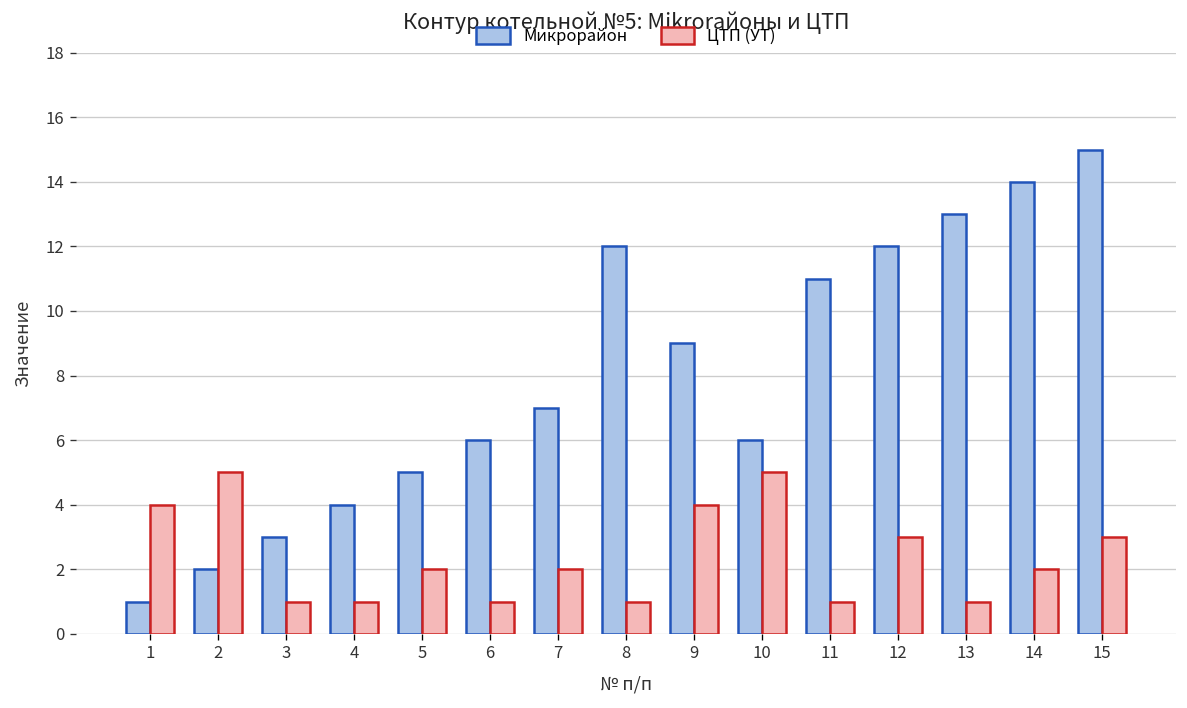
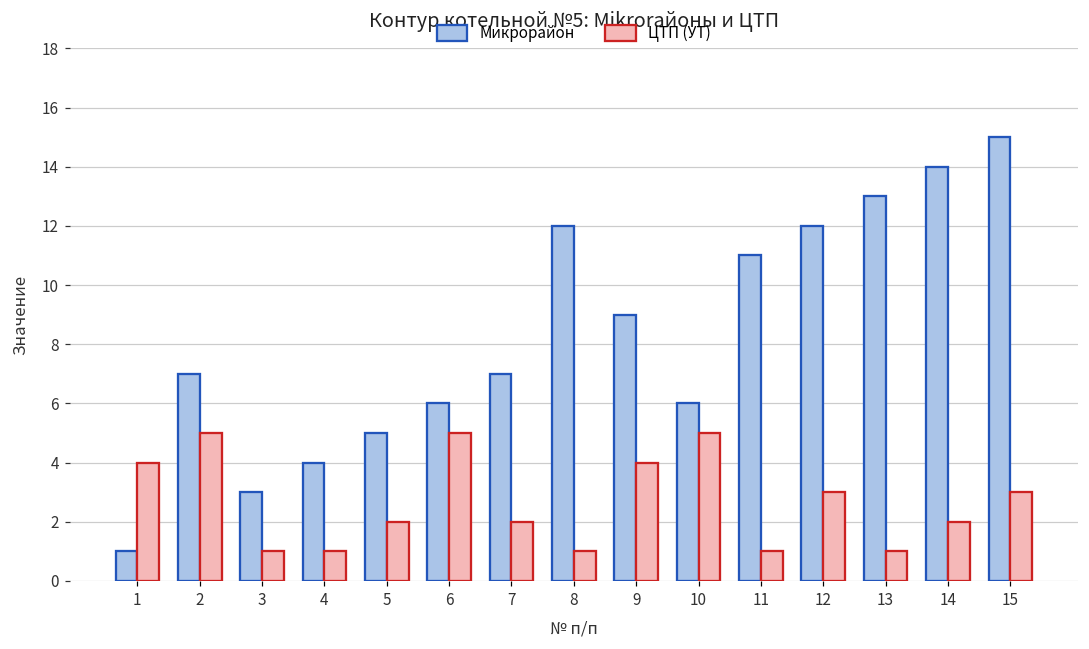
Микрорайон, 2: 2 -> 7
ЦТП (УТ), 6: 1 -> 5
